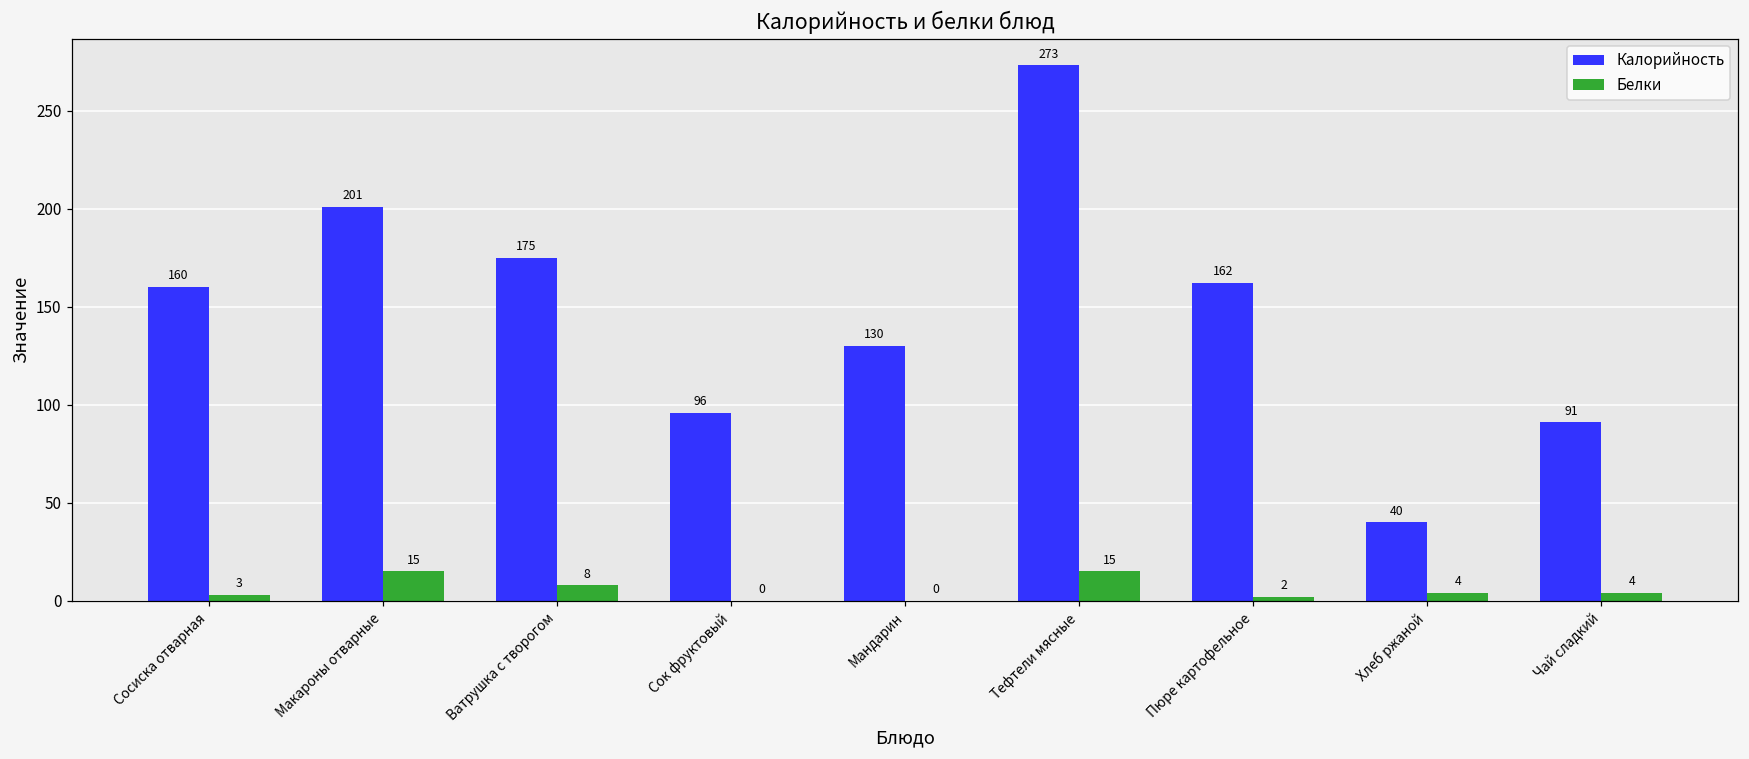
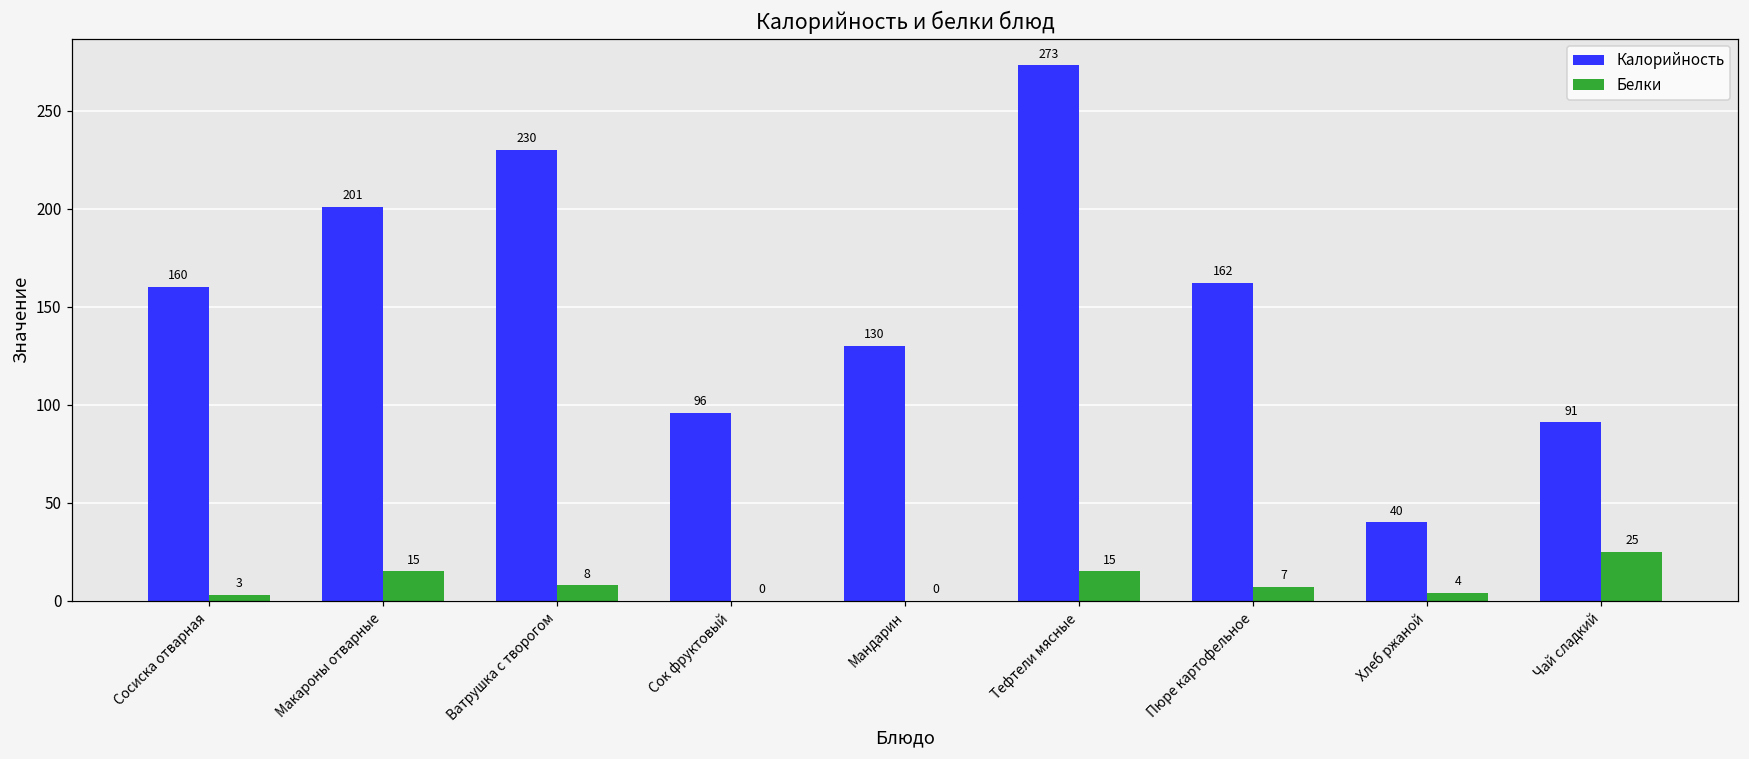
Калорийность, Ватрушка с творогом: 175 -> 230
Белки, Пюре картофельное: 2 -> 7
Белки, Чай сладкий: 4 -> 25
